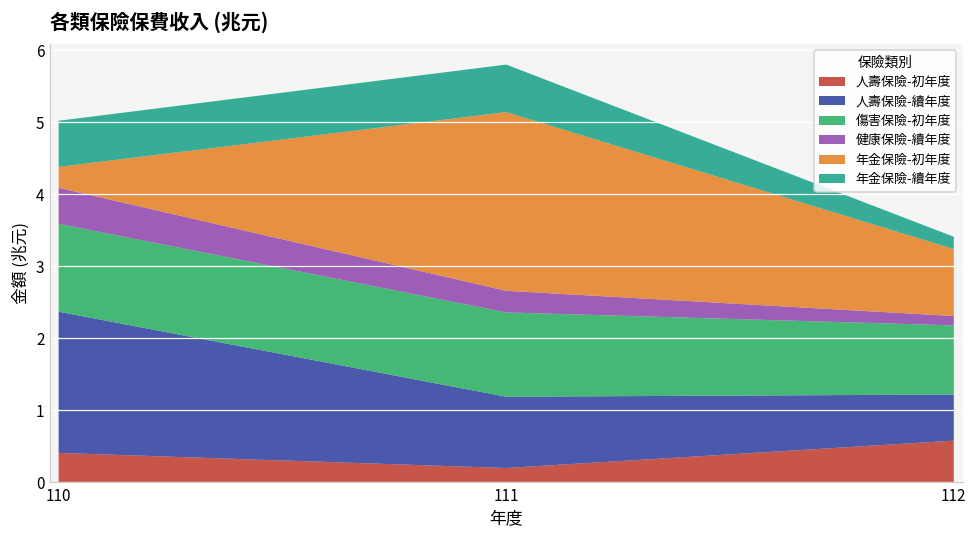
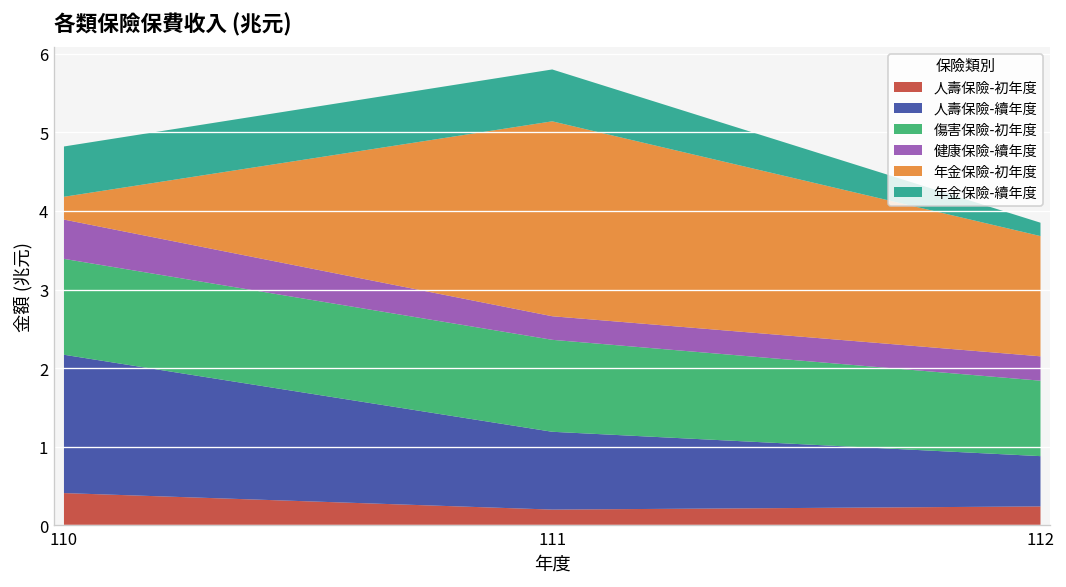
人壽保險-續年度, 110: 2.0 -> 1.8
人壽保險-初年度, 112: 0.6 -> 0.2
健康保險-續年度, 112: 0.1 -> 0.3
年金保險-初年度, 112: 0.9 -> 1.5
